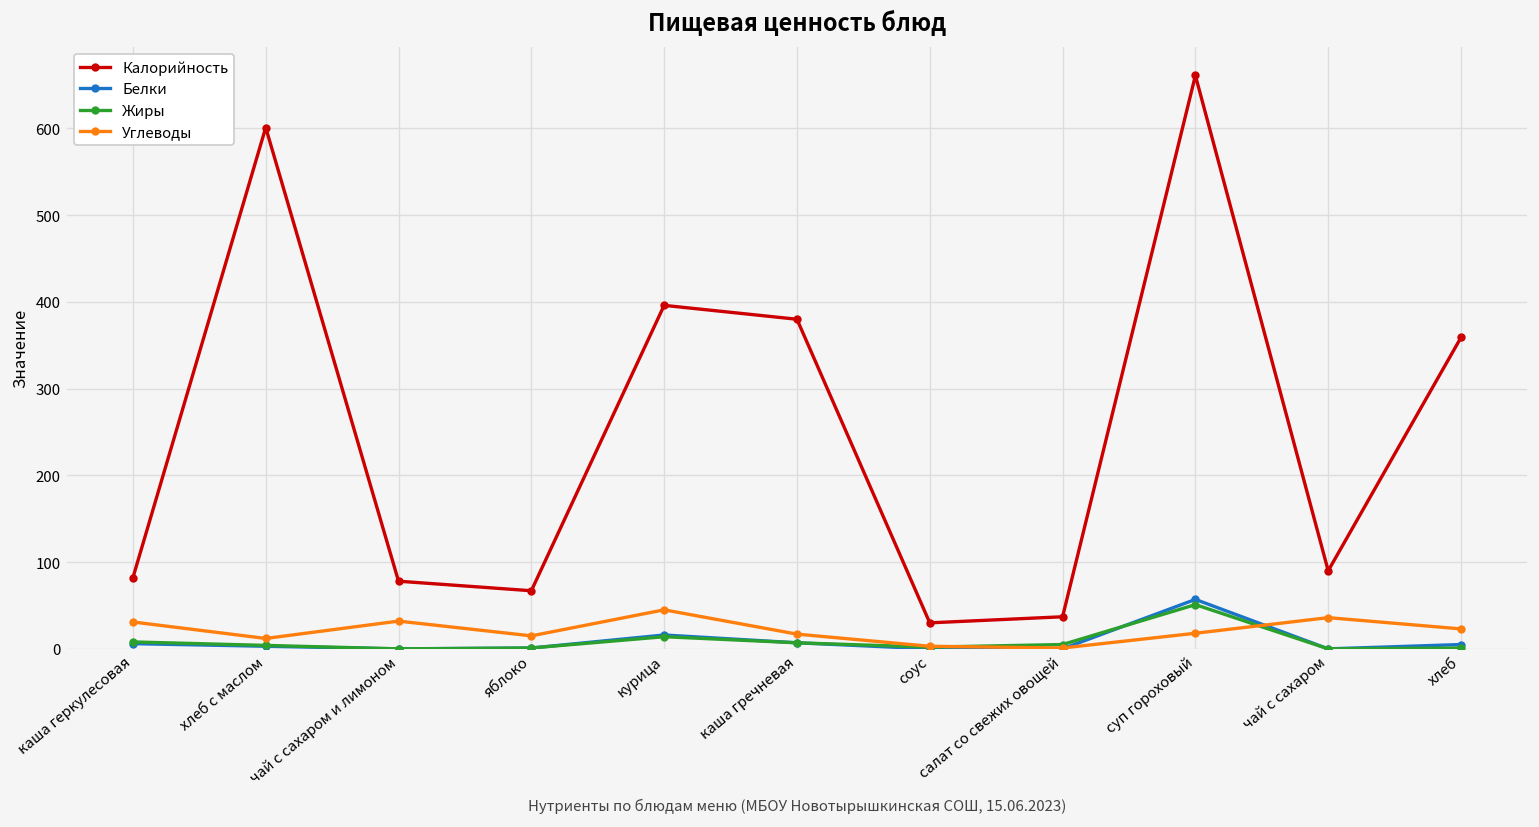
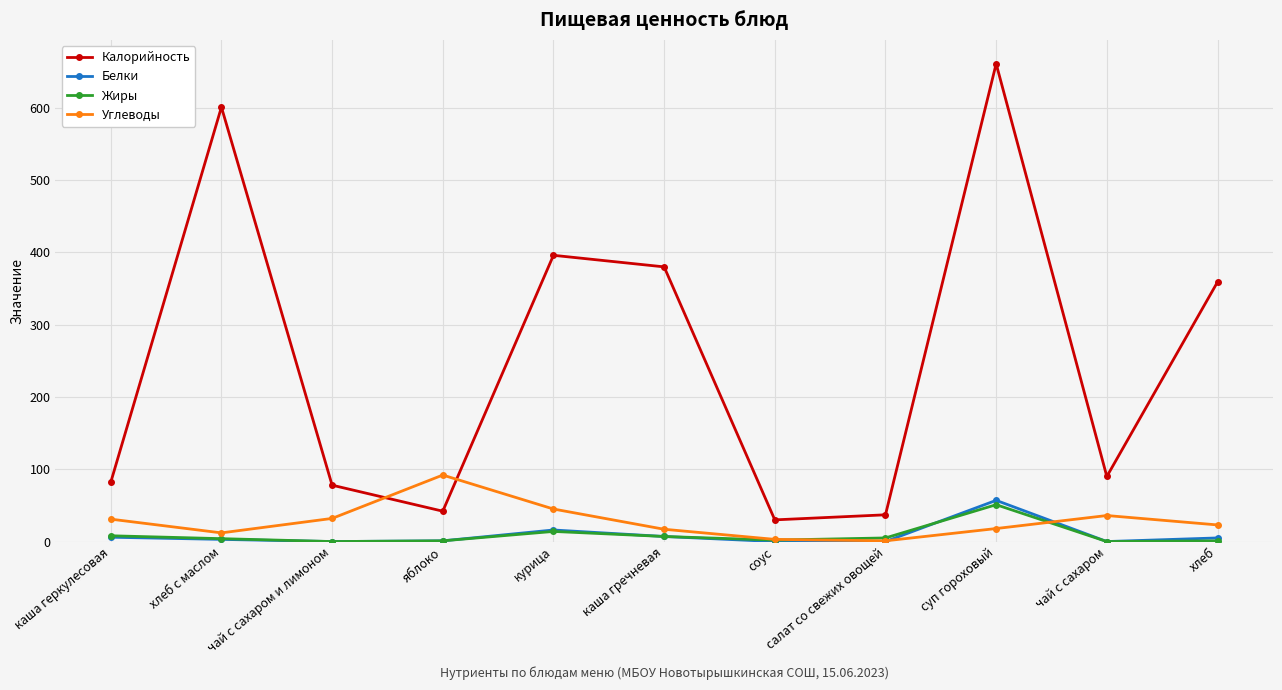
Калорийность, яблоко: 70 -> 40
Углеводы, яблоко: 20 -> 90
